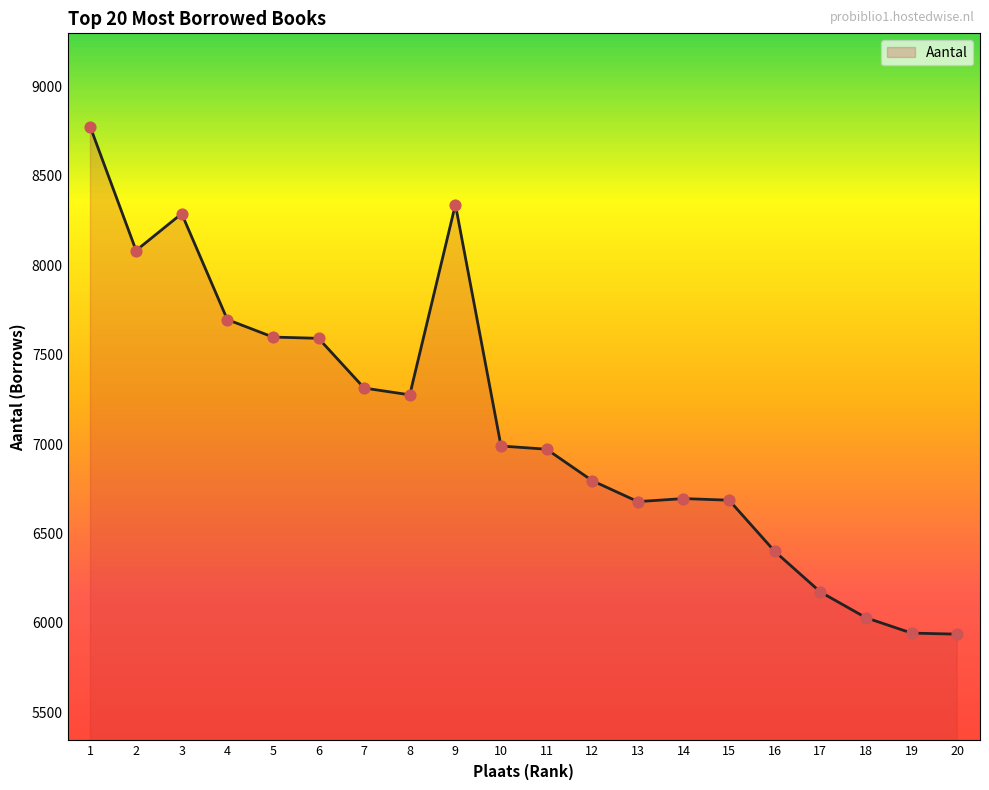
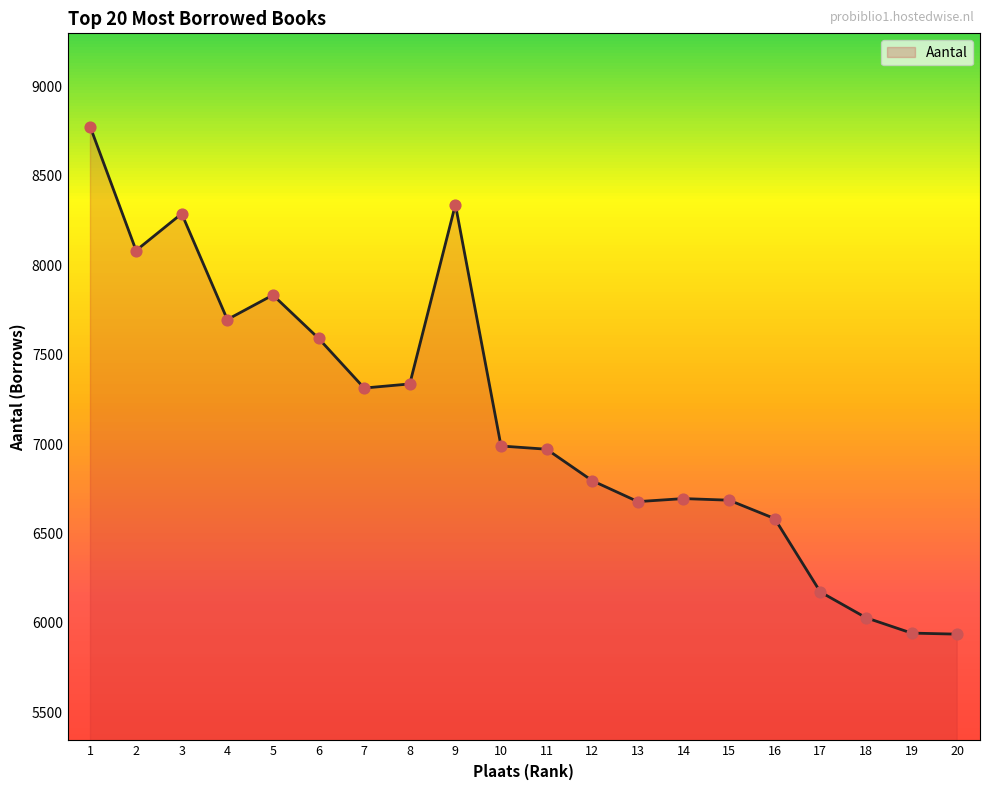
5: 7600 -> 7830
8: 7280 -> 7340
16: 6400 -> 6580
